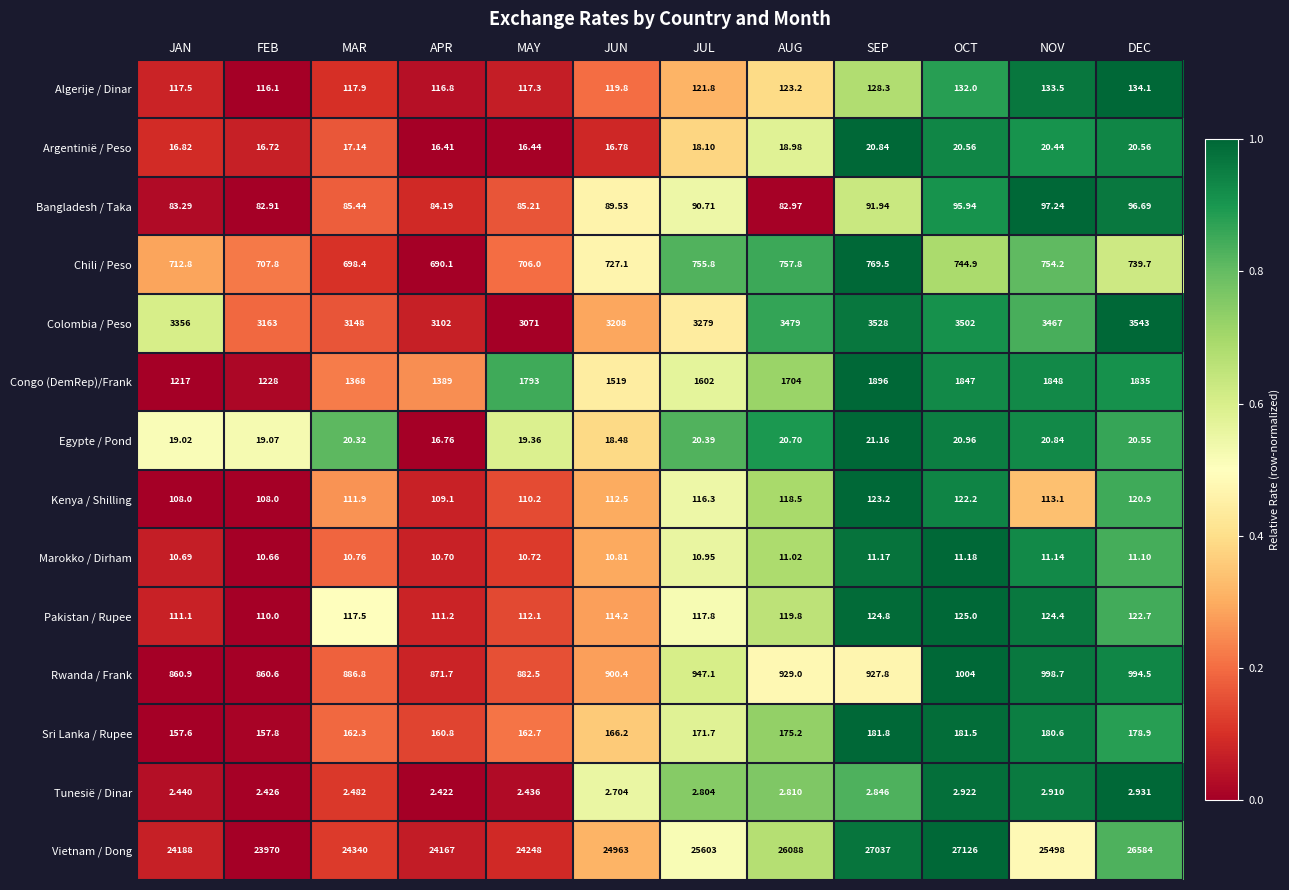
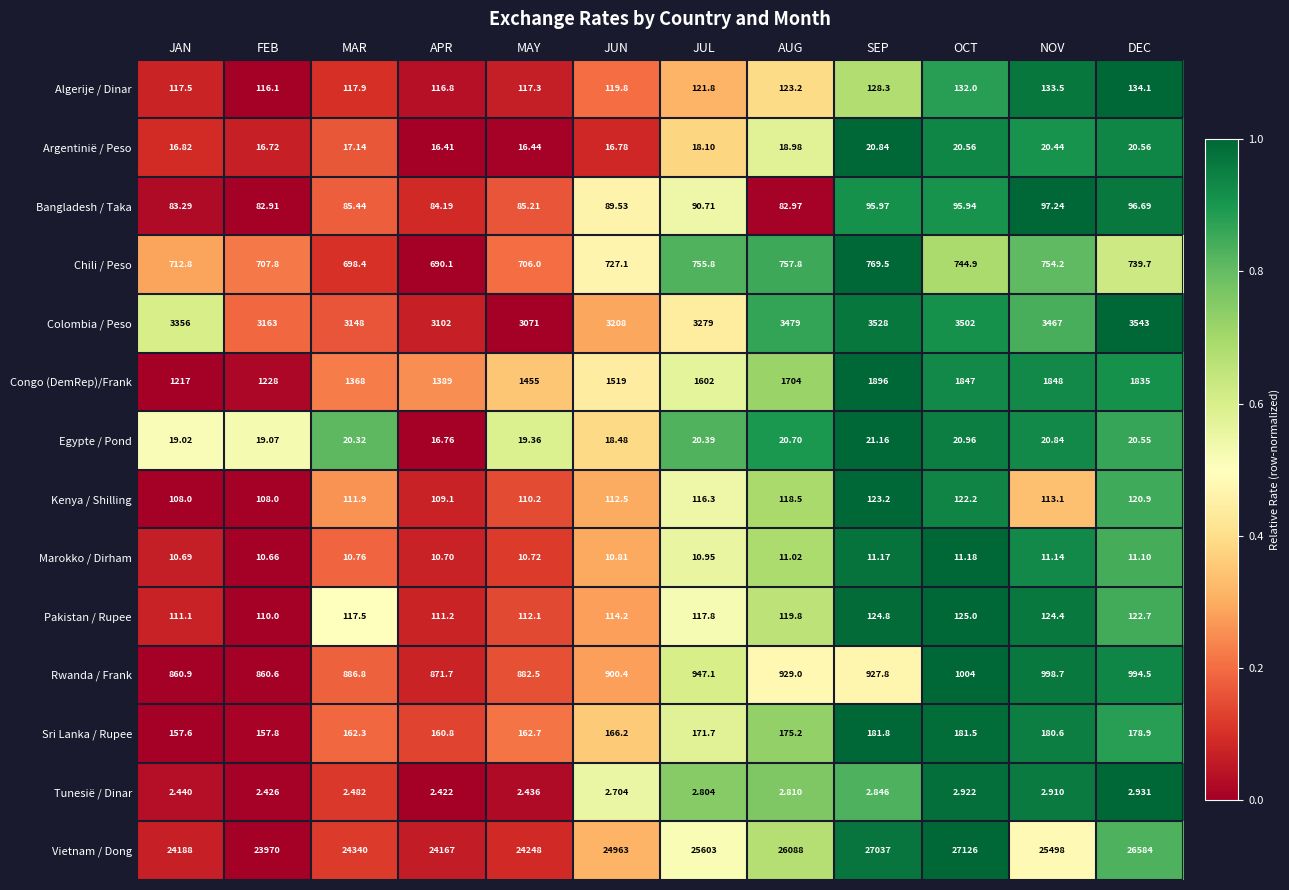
Bangladesh / Taka, SEP: 91.94 -> 95.97
Congo (DemRep)/Frank, MAY: 1793 -> 1455
